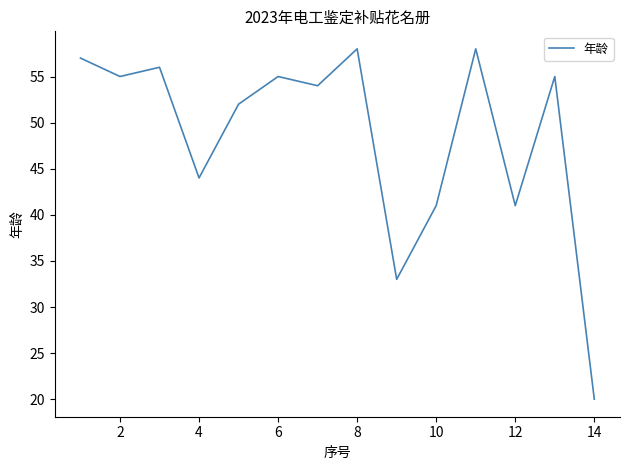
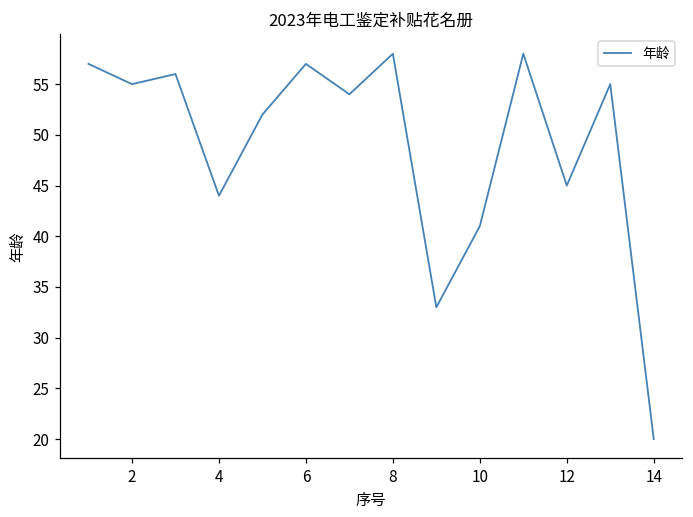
6: 55 -> 57
12: 41 -> 45
